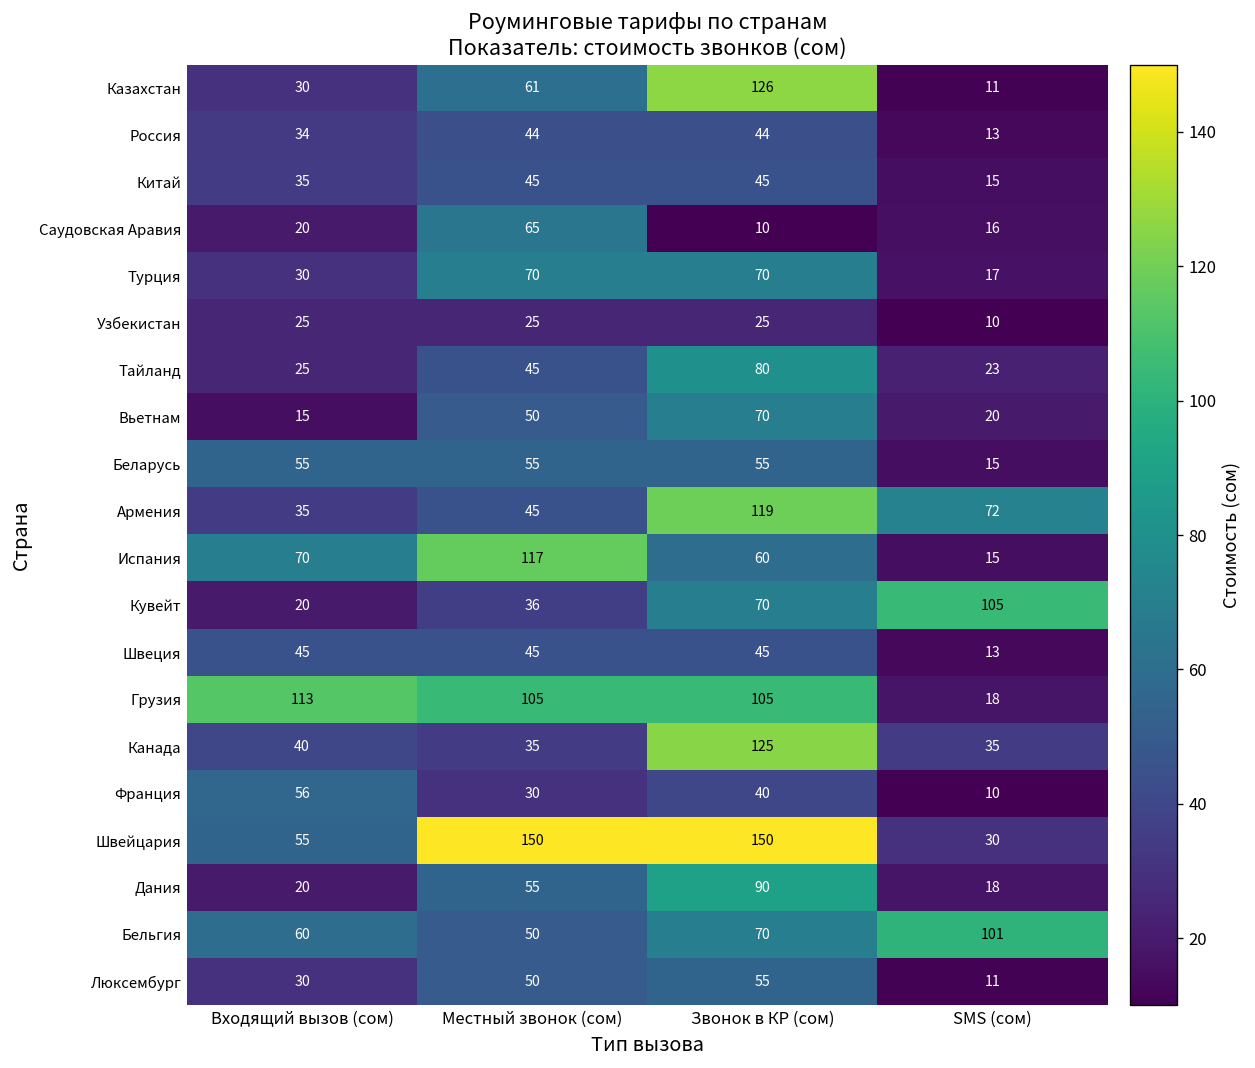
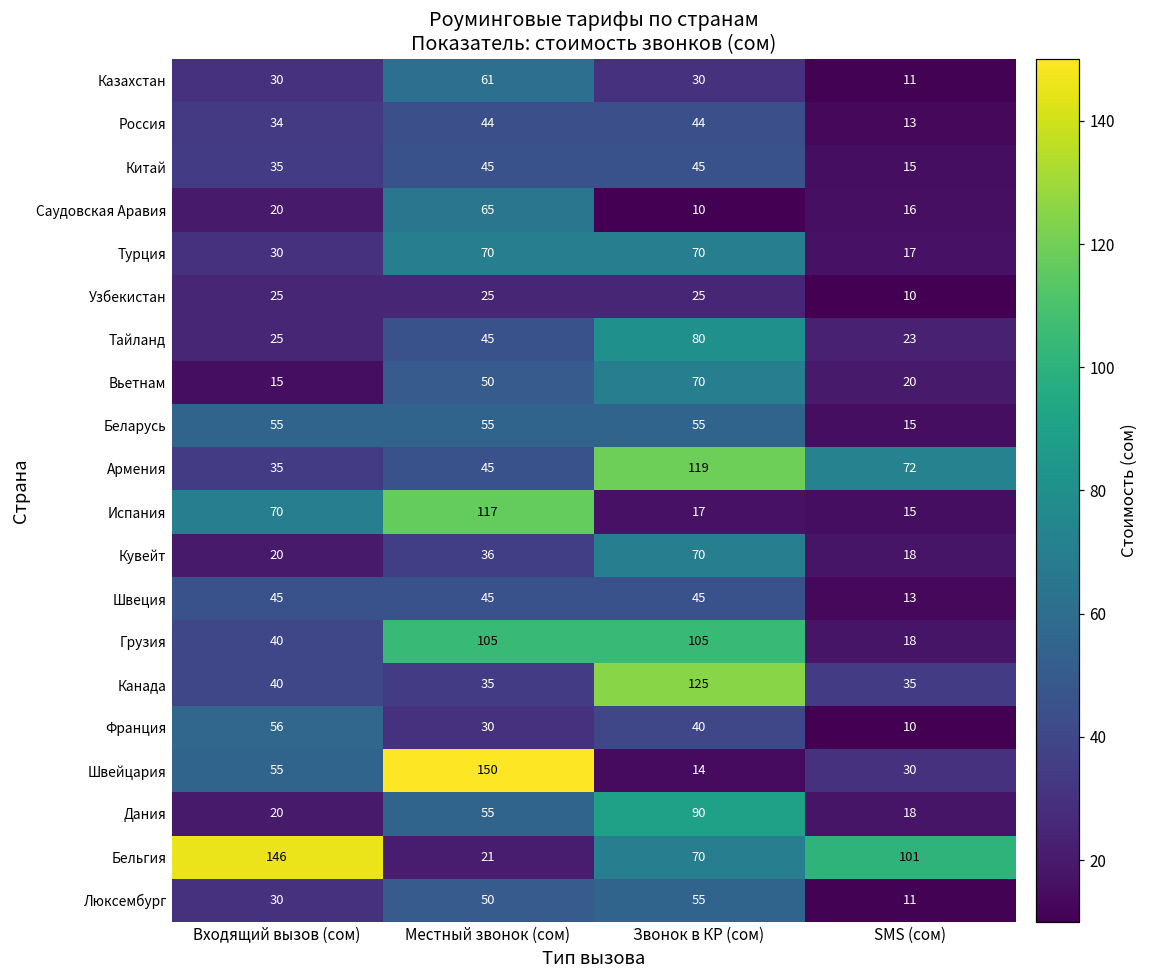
Казахстан, Звонок в КР (сом): 126 -> 30
Испания, Звонок в КР (сом): 60 -> 17
Кувейт, SMS (сом): 105 -> 18
Грузия, Входящий вызов (сом): 113 -> 40
Швейцария, Звонок в КР (сом): 150 -> 14
Бельгия, Входящий вызов (сом): 60 -> 146
Бельгия, Местный звонок (сом): 50 -> 21
